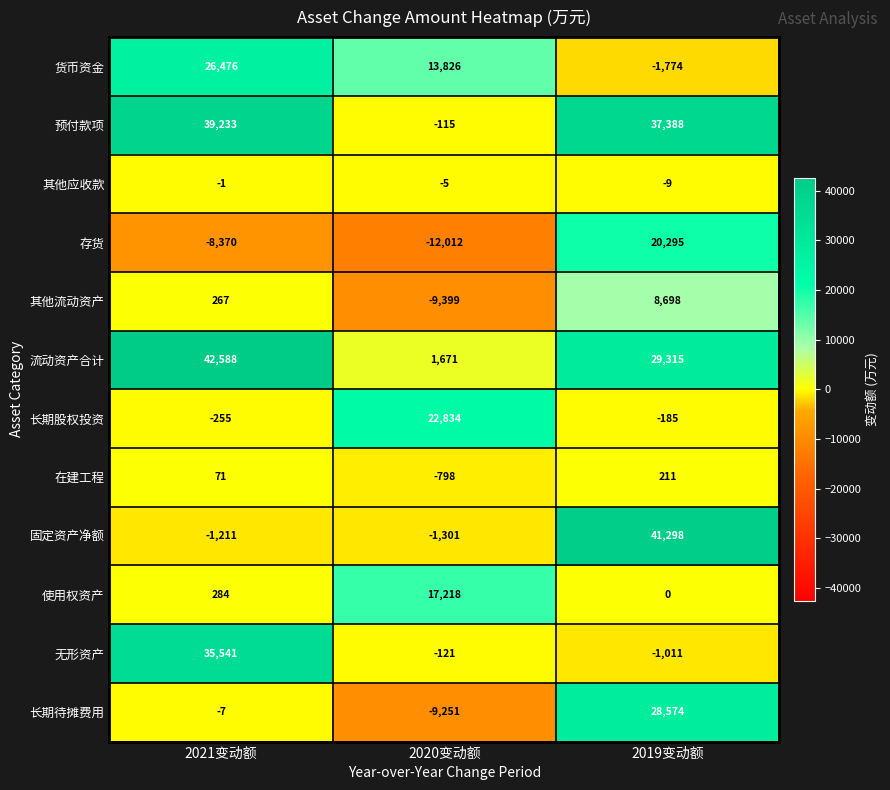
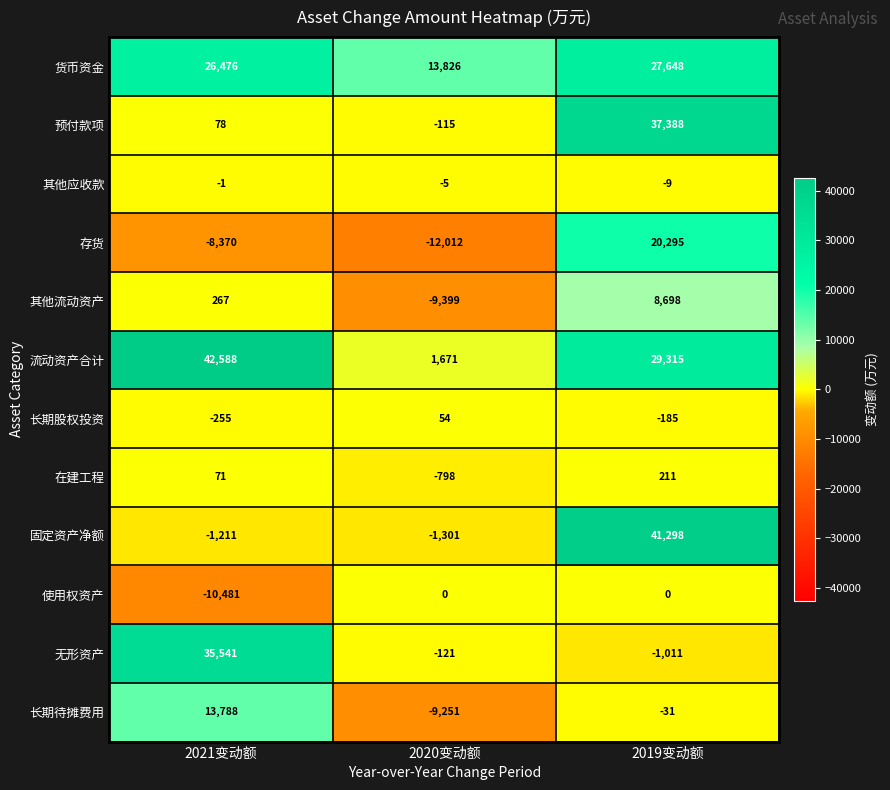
货币资金, 2019变动额: -1,774 -> 27,648
预付款项, 2021变动额: 39,233 -> 78
长期股权投资, 2020变动额: 22,834 -> 54
使用权资产, 2021变动额: 284 -> -10,481
使用权资产, 2020变动额: 17,218 -> 0
长期待摊费用, 2021变动额: -7 -> 13,788
长期待摊费用, 2019变动额: 28,574 -> -31
